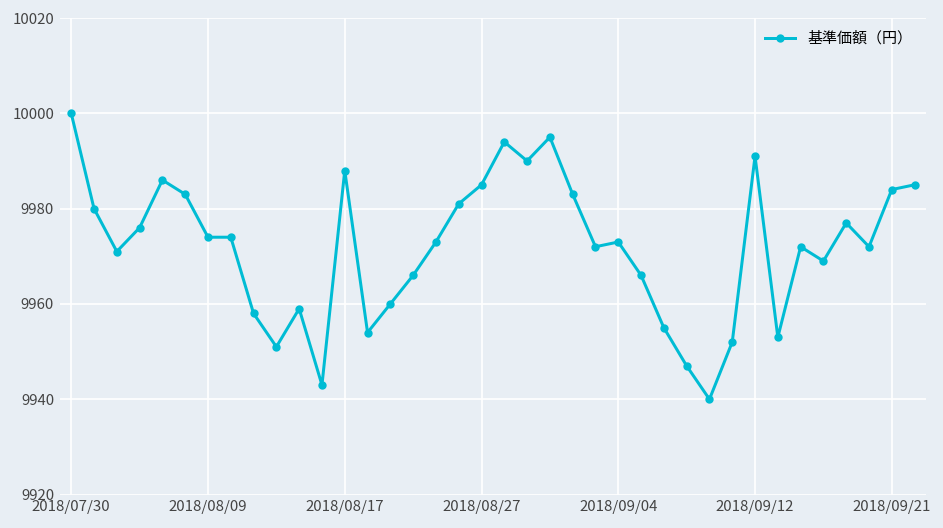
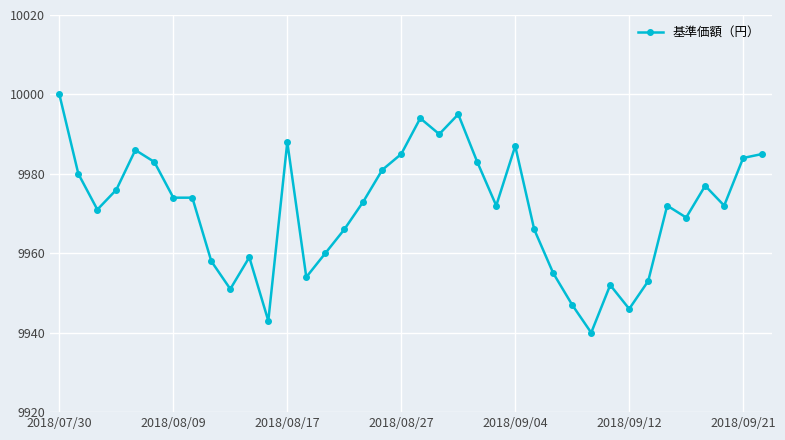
2018/09/04: 9973 -> 9987
2018/09/12: 9991 -> 9946
